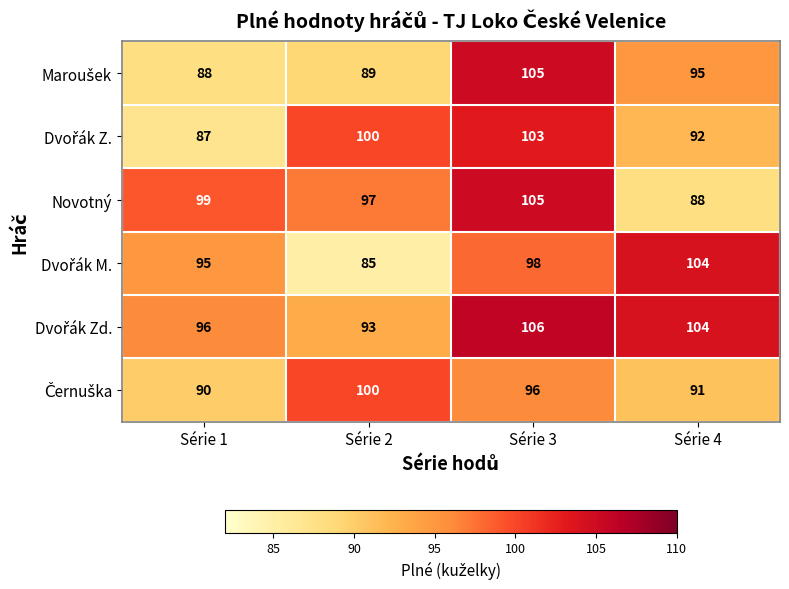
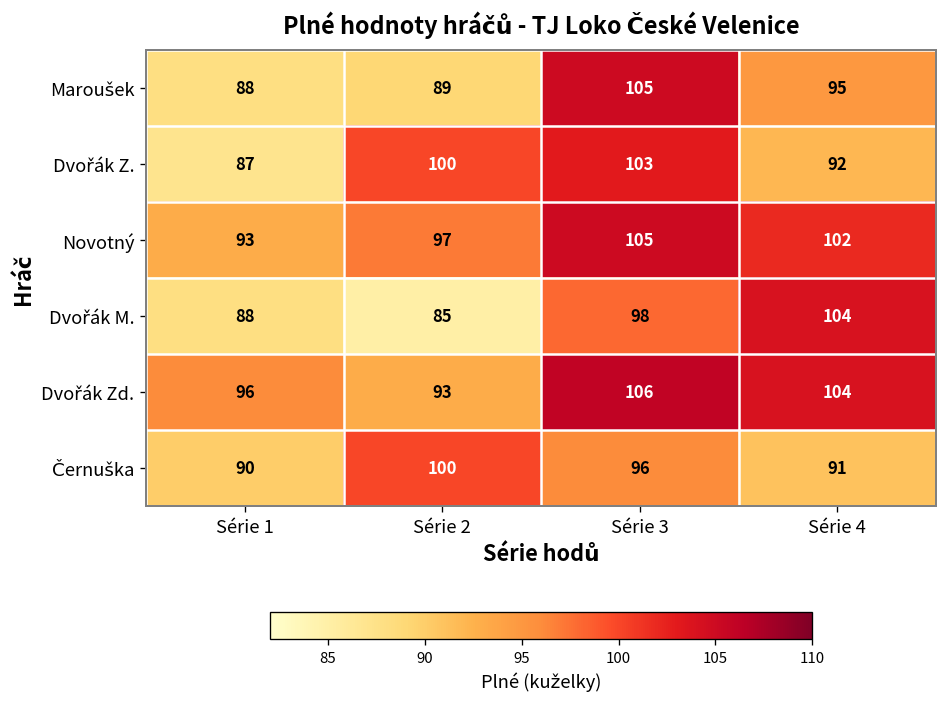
Novotný, Série 1: 99 -> 93
Novotný, Série 4: 88 -> 102
Dvořák M., Série 1: 95 -> 88
